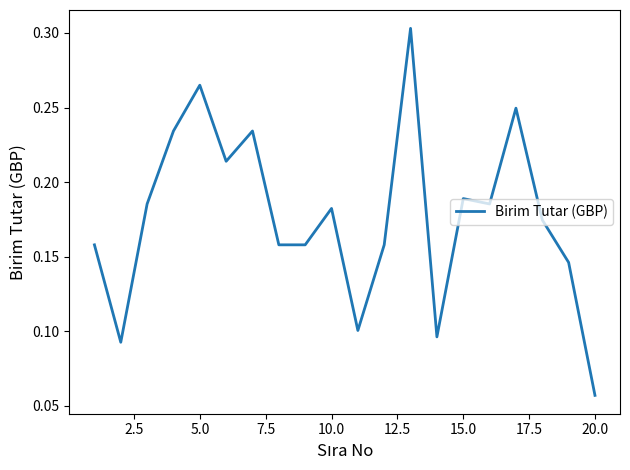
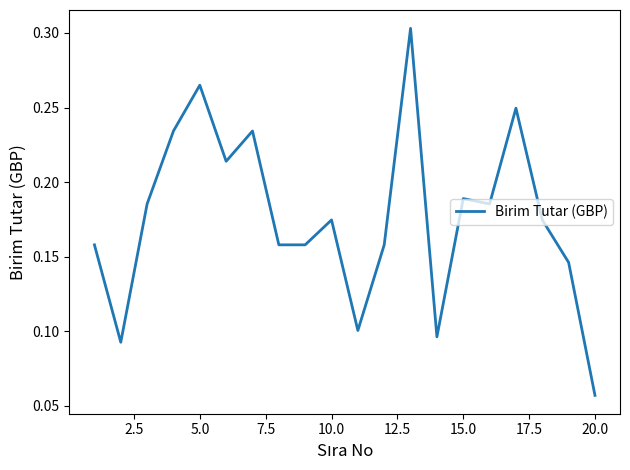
10.0: 0.182 -> 0.175
